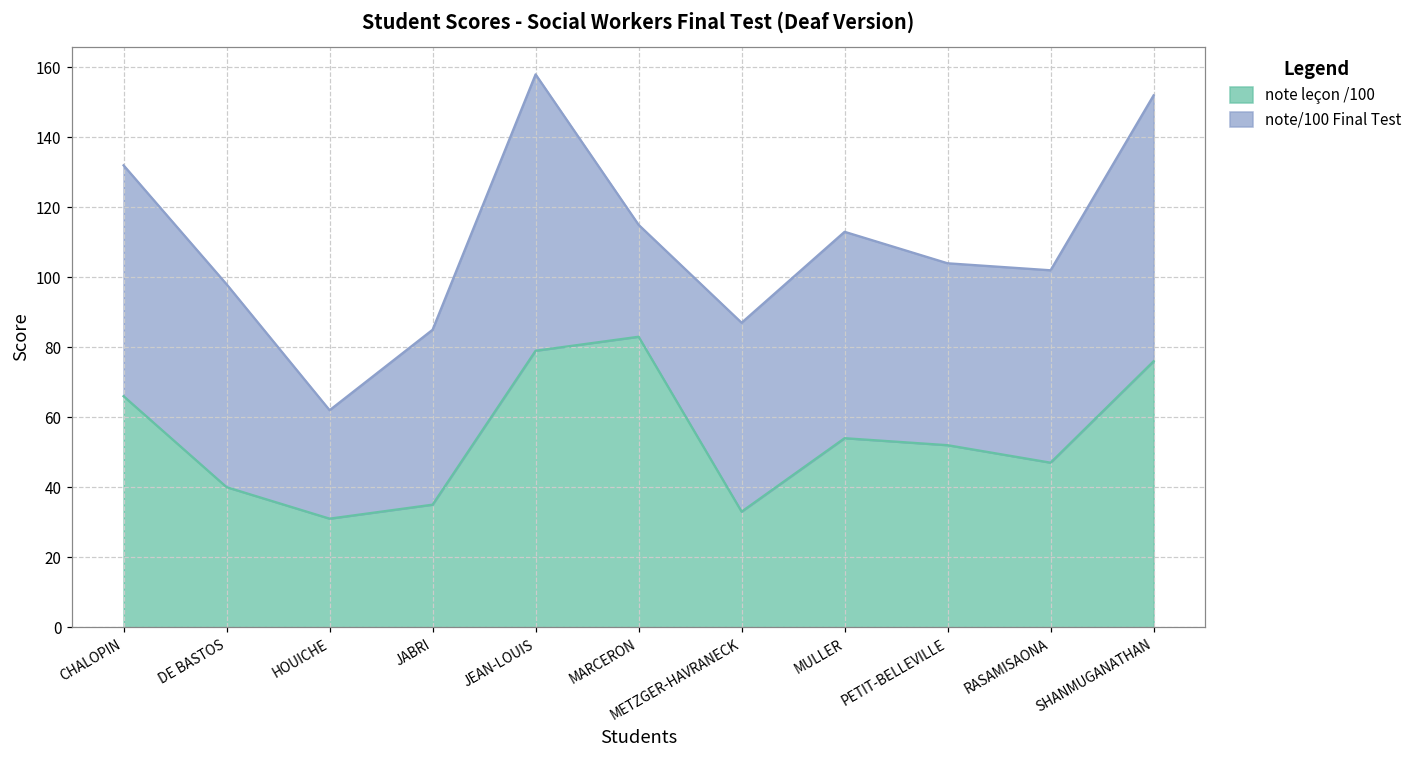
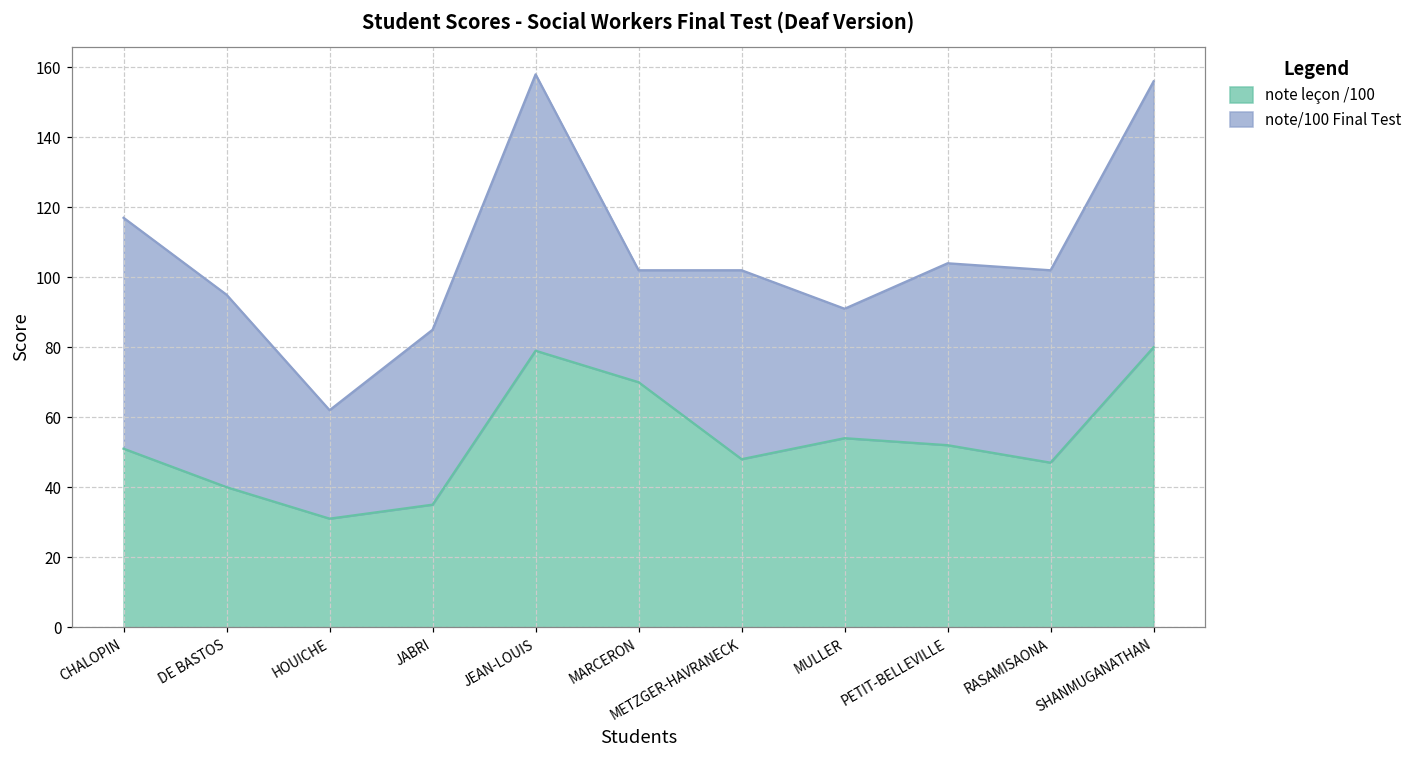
note leçon /100, CHALOPIN: 66 -> 51
note/100 Final Test, DE BASTOS: 58 -> 55
note leçon /100, MARCERON: 83 -> 70
note leçon /100, METZGER-HAVRANECK: 33 -> 48
note/100 Final Test, MULLER: 59 -> 37
note leçon /100, SHANMUGANATHAN: 76 -> 80
